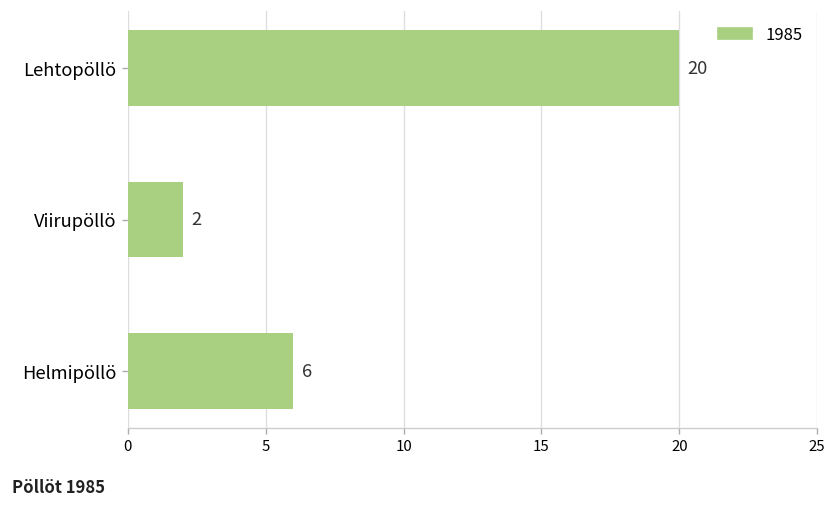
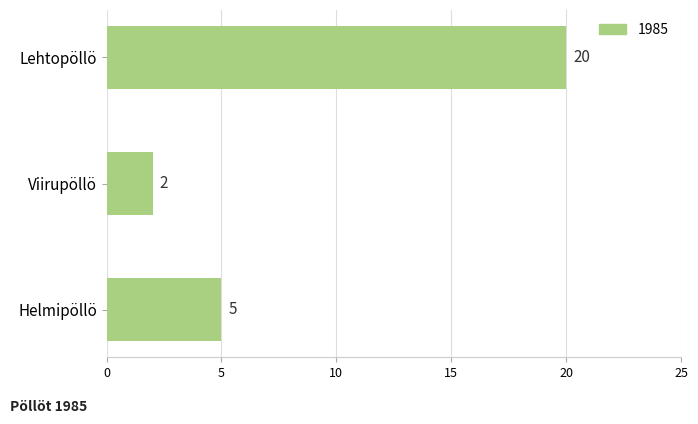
Helmipöllö: 6 -> 5
